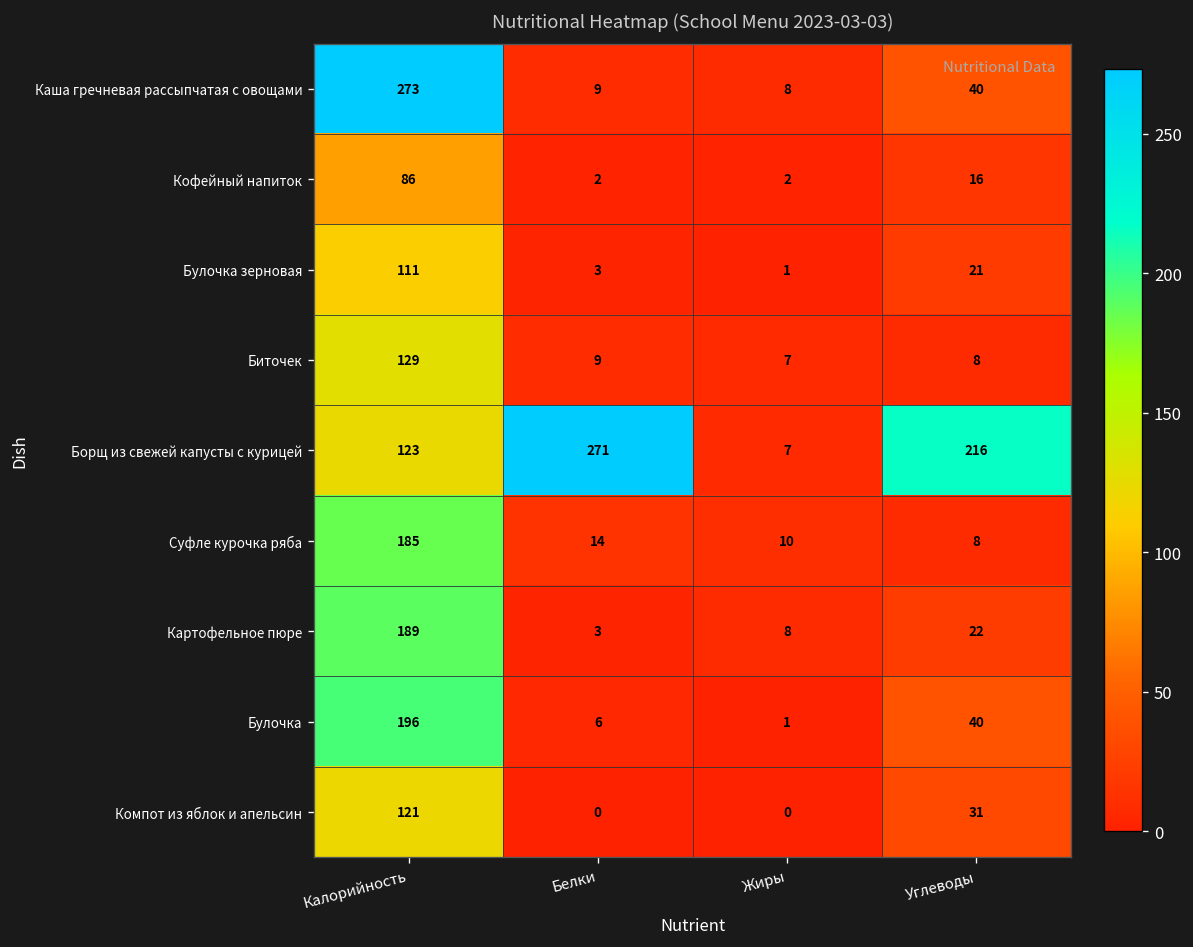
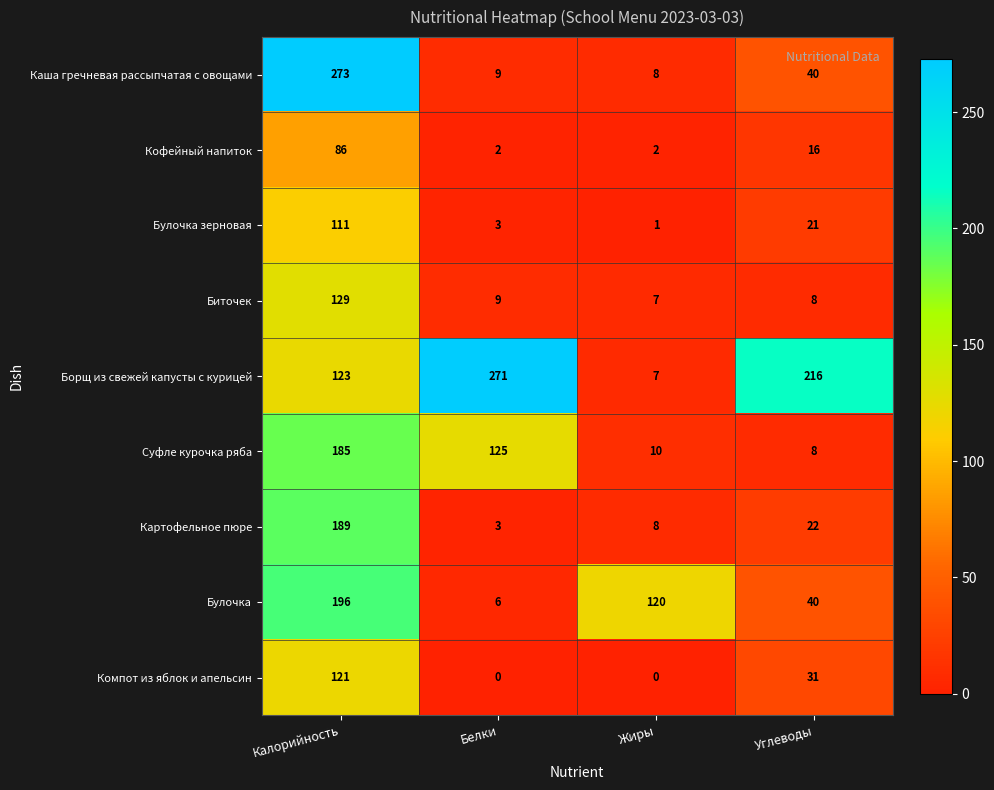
Суфле курочка ряба, Белки: 14 -> 125
Булочка, Жиры: 1 -> 120
